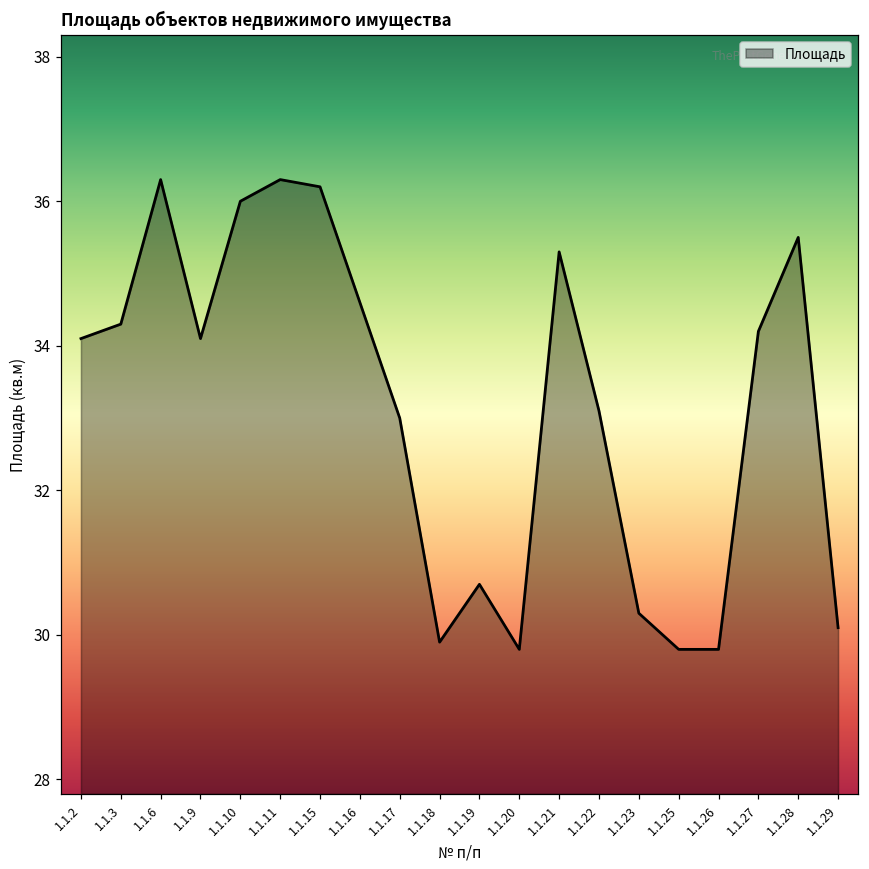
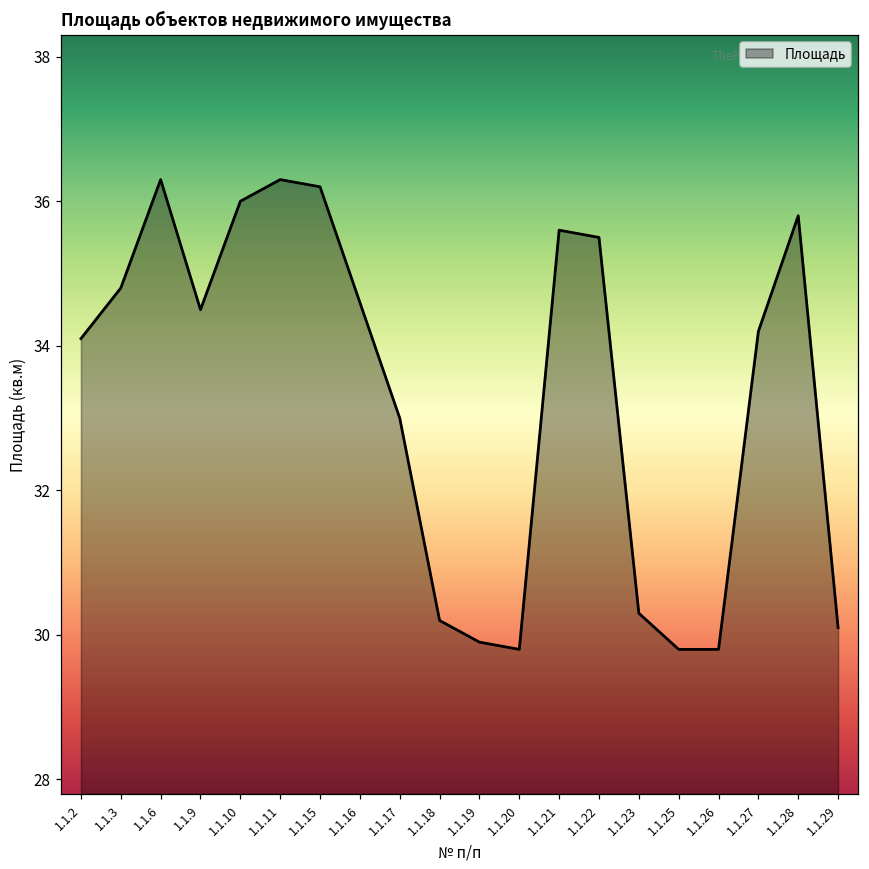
1.1.3: 34.3 -> 34.8
1.1.9: 34.1 -> 34.5
1.1.18: 29.9 -> 30.2
1.1.19: 30.7 -> 29.9
1.1.21: 35.3 -> 35.6
1.1.22: 33.1 -> 35.5
1.1.28: 35.5 -> 35.8
